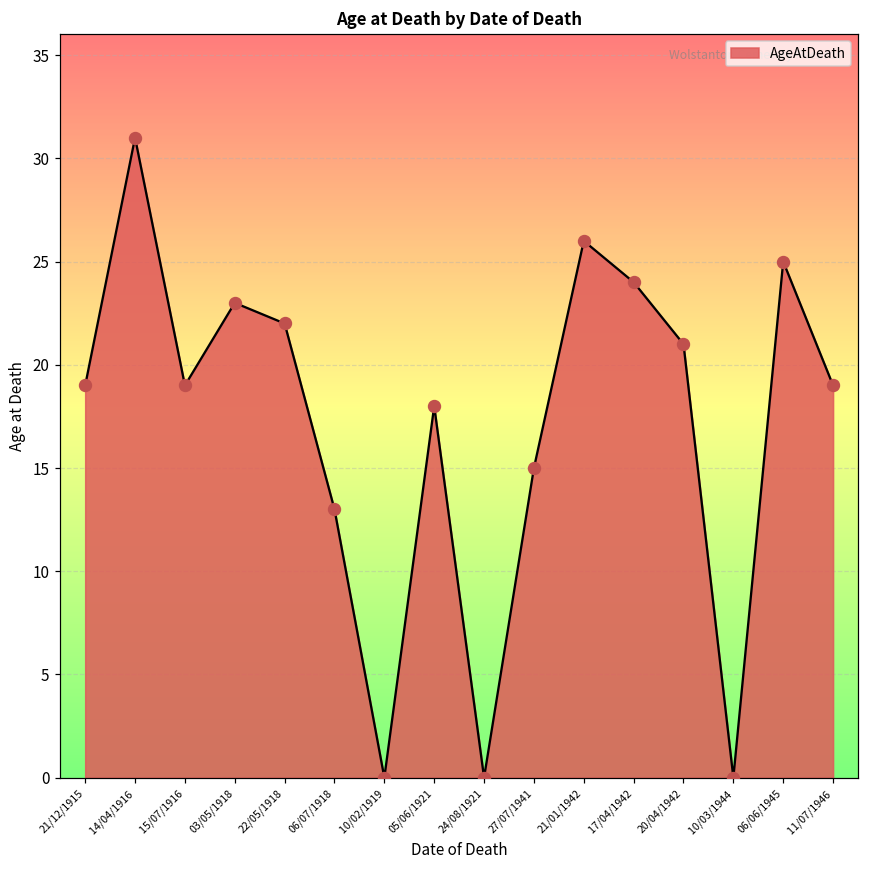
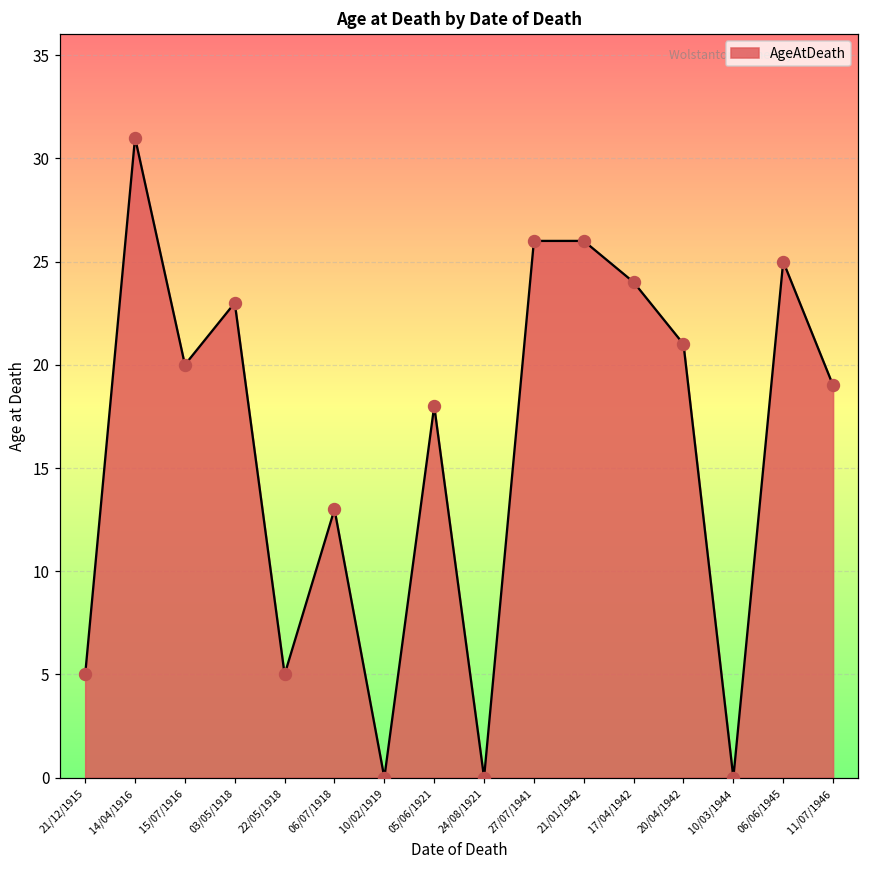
21/12/1915: 19 -> 5
15/07/1916: 19 -> 20
22/05/1918: 22 -> 5
27/07/1941: 15 -> 26
